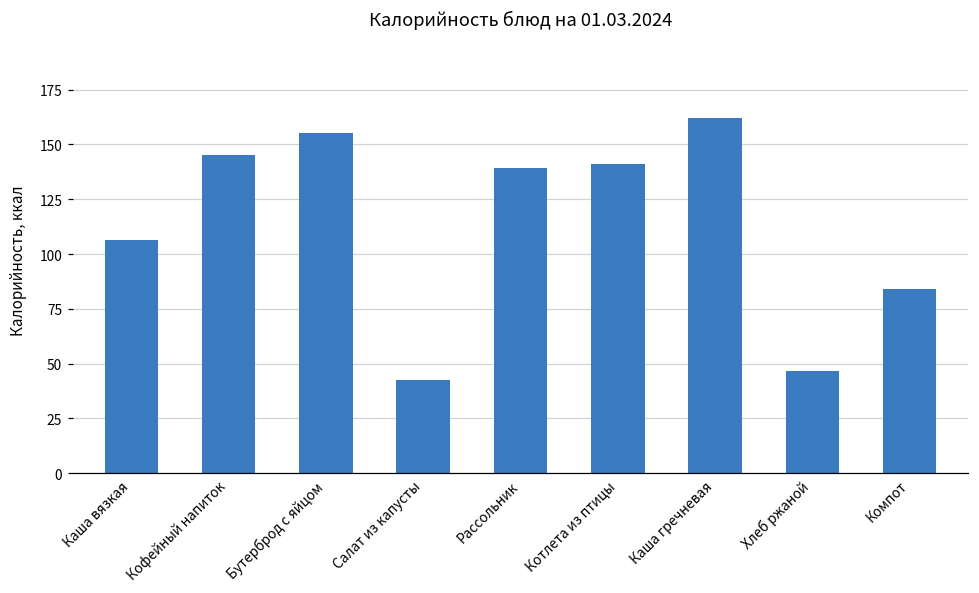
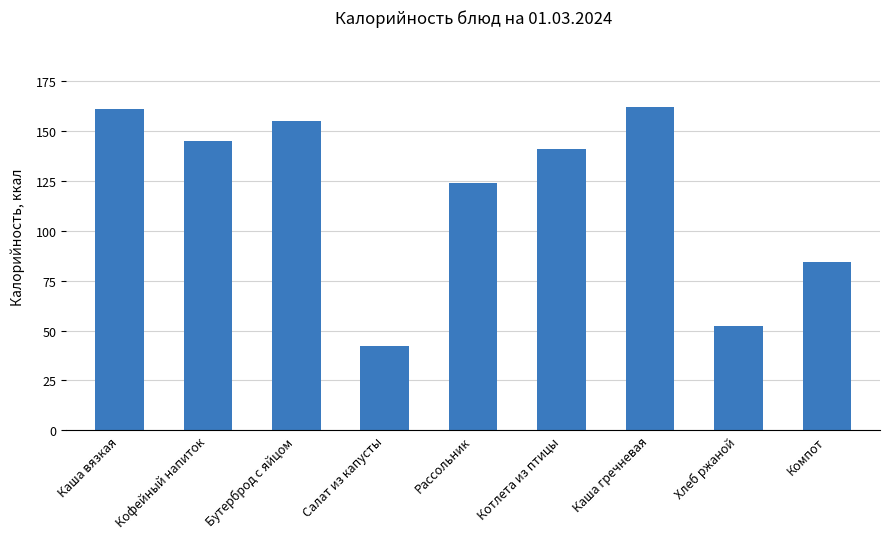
Каша вязкая: 107 -> 161
Рассольник: 139 -> 124
Хлеб ржаной: 47 -> 52
